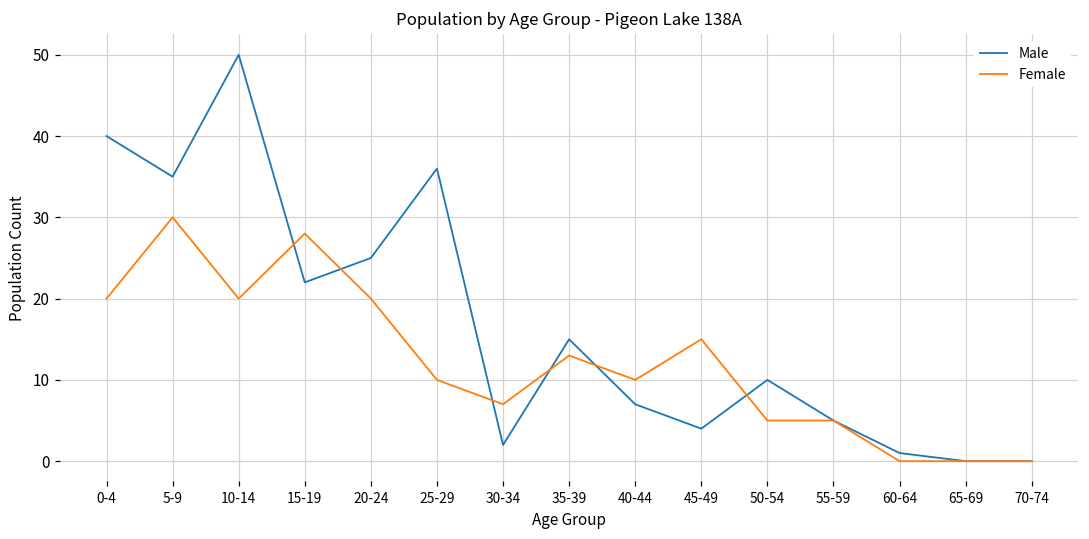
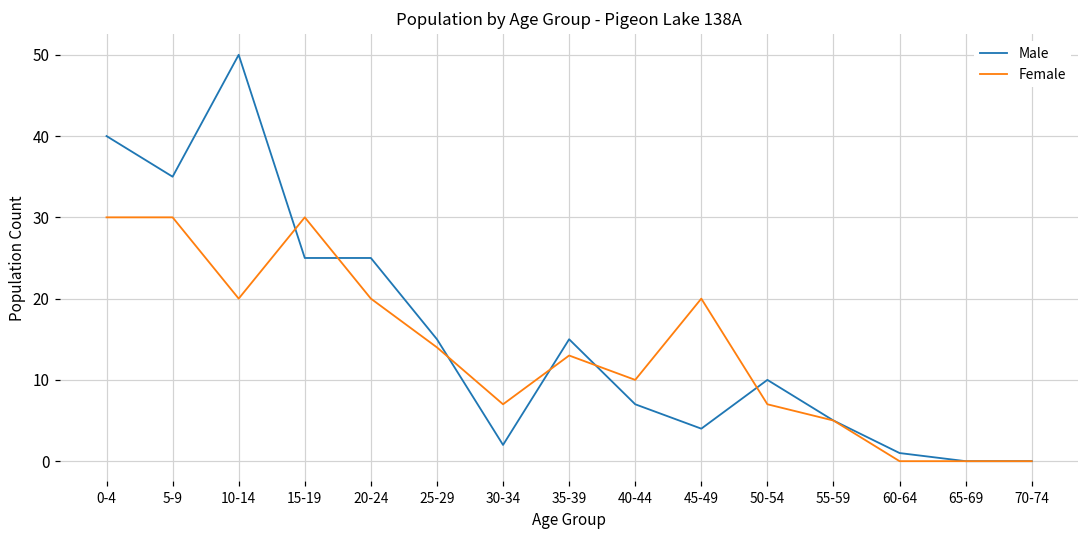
Female, 0-4: 20 -> 30
Male, 15-19: 22 -> 25
Female, 15-19: 28 -> 30
Male, 25-29: 36 -> 15
Female, 25-29: 10 -> 14
Female, 45-49: 15 -> 20
Female, 50-54: 5 -> 7
